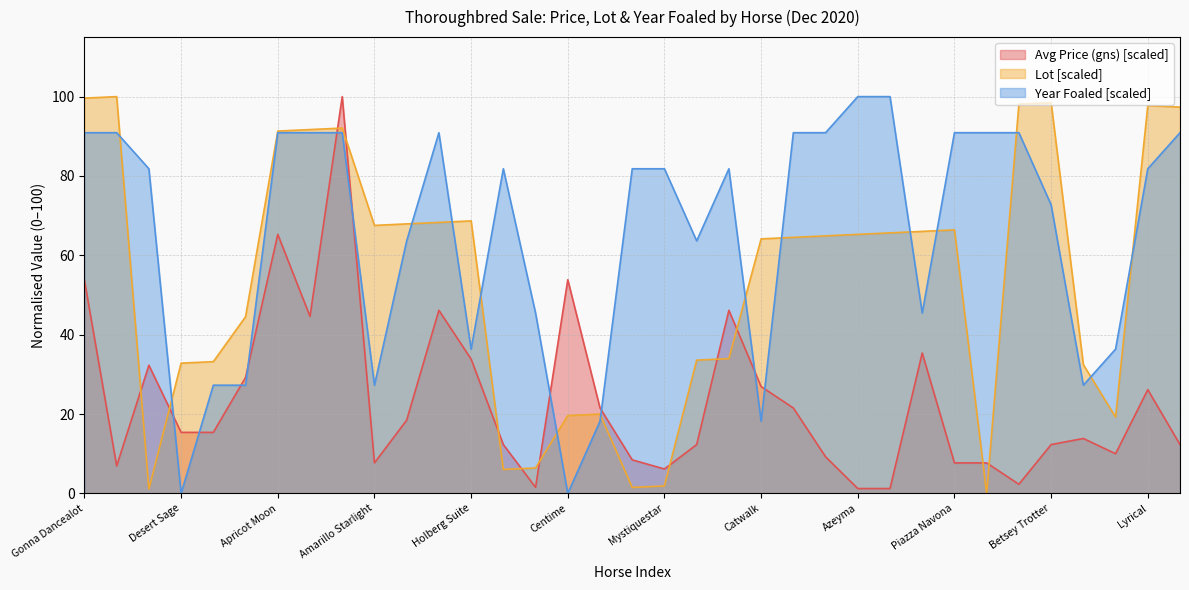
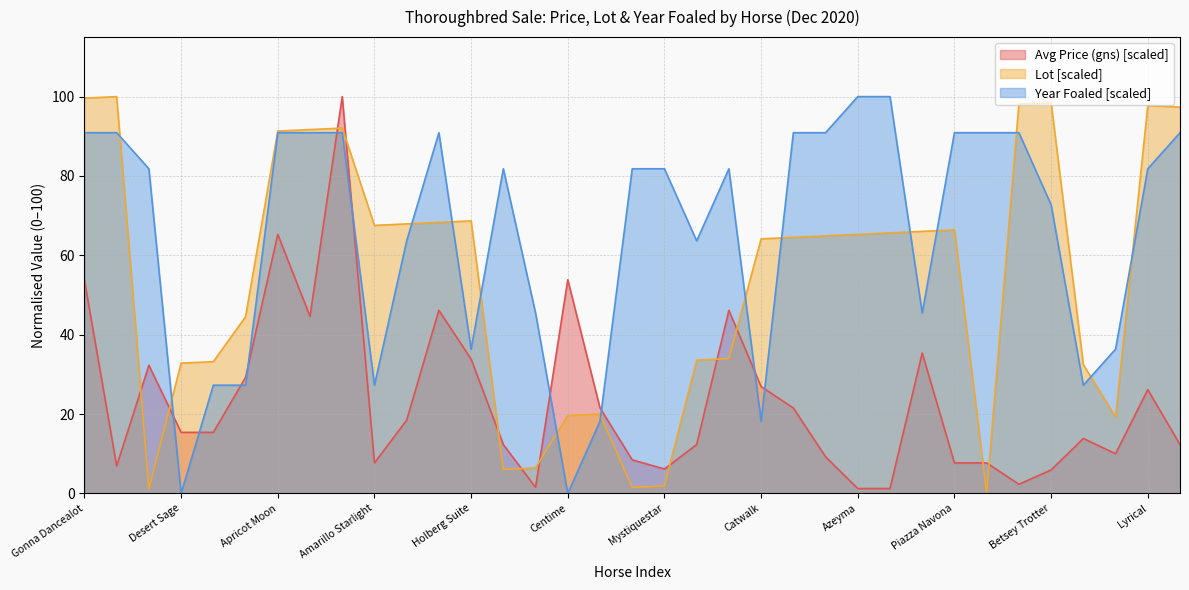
Avg Price (gns) [scaled], Betsey Trotter: 12 -> 6
